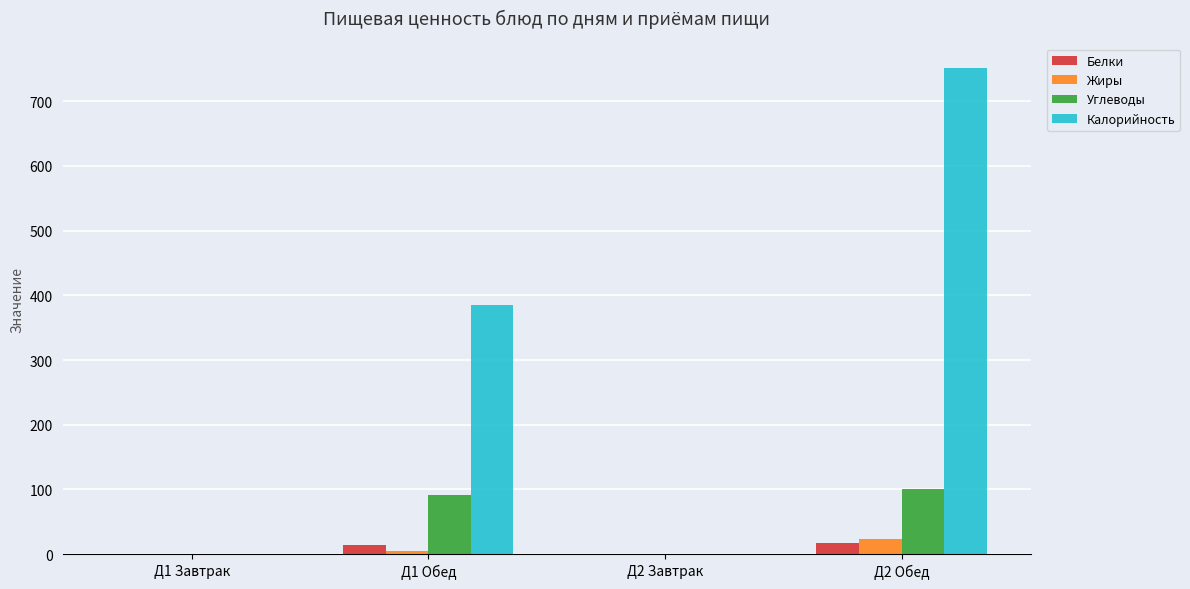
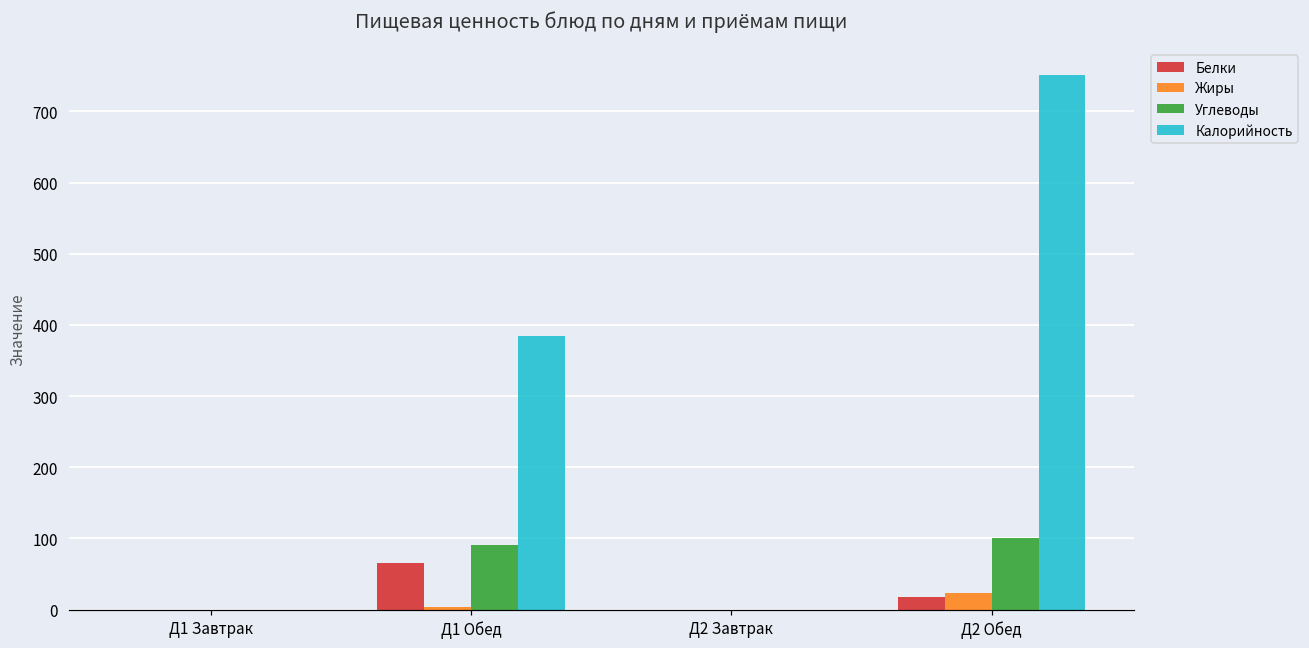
Белки, Д1 Обед: 10 -> 70
